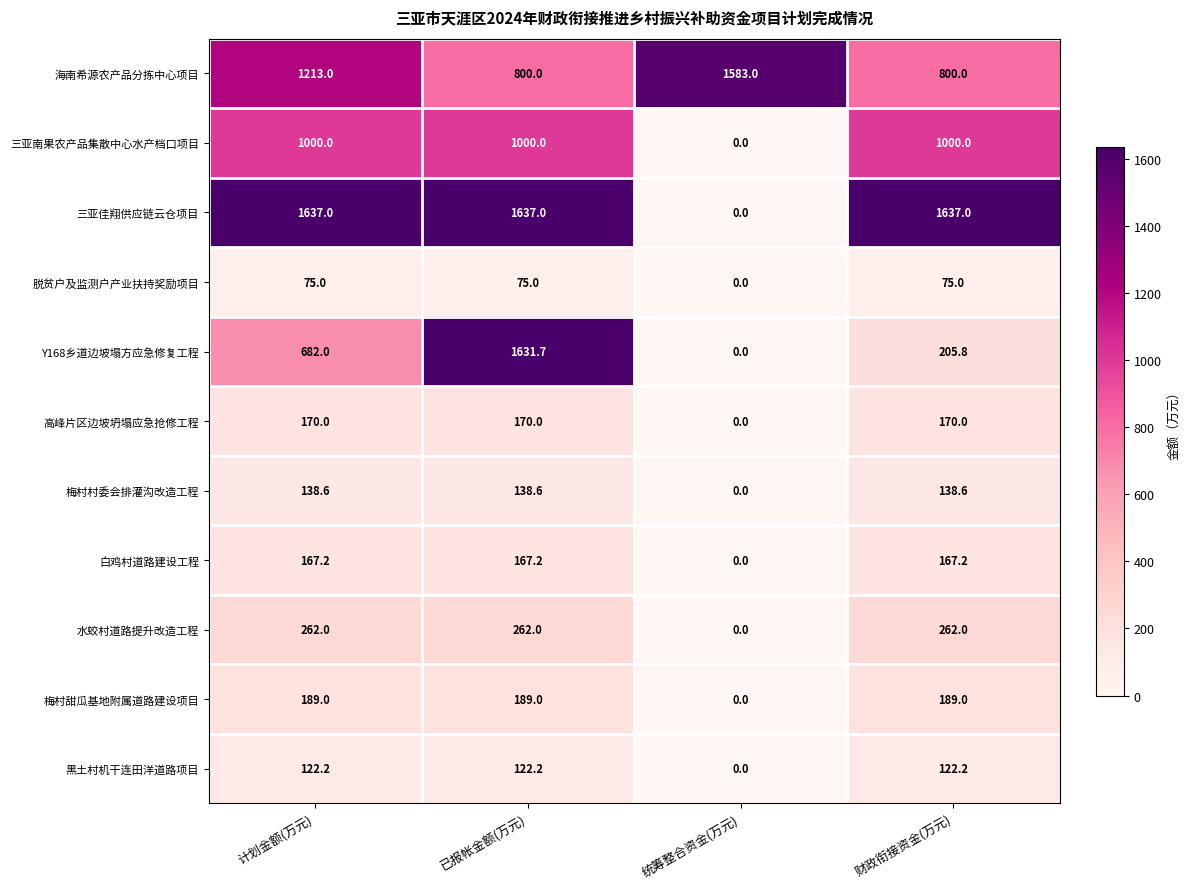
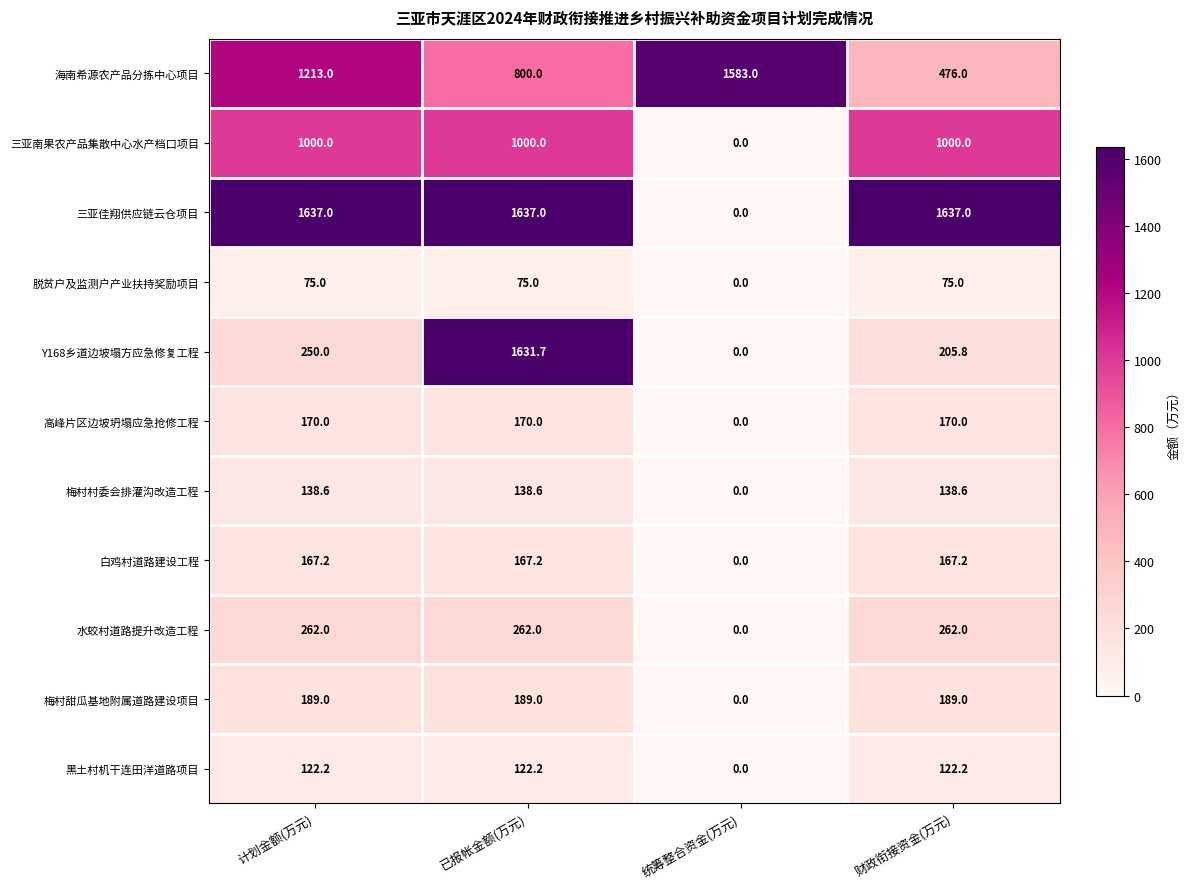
海南希源农产品分拣中心项目, 财政衔接资金(万元): 800.0 -> 476.0
Y168乡道边坡塌方应急修复工程, 计划金额(万元): 682.0 -> 250.0
